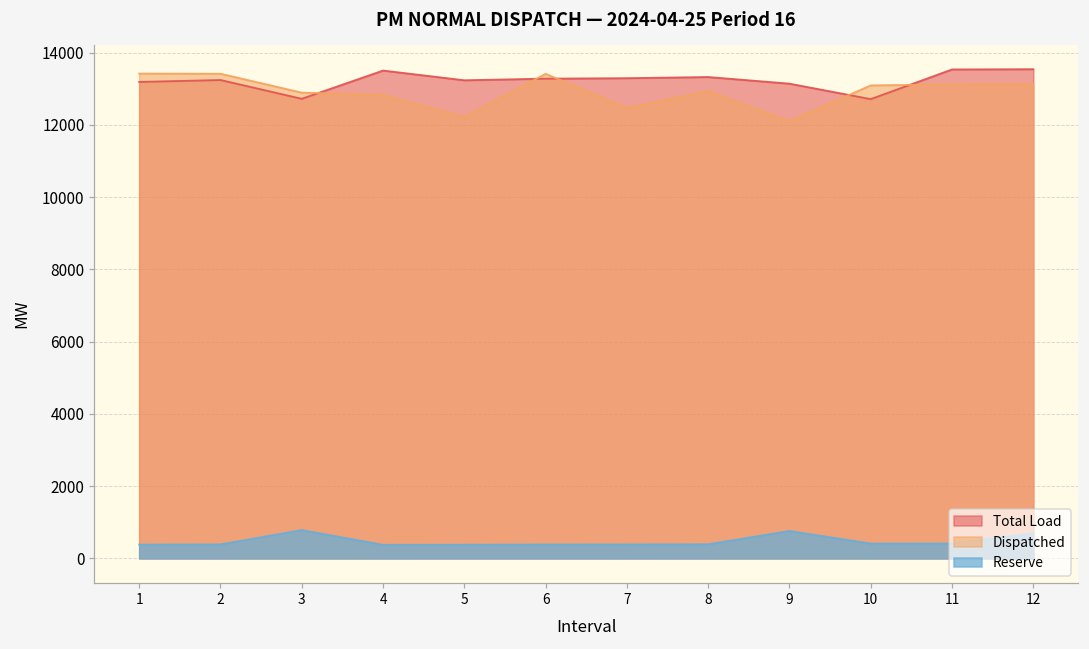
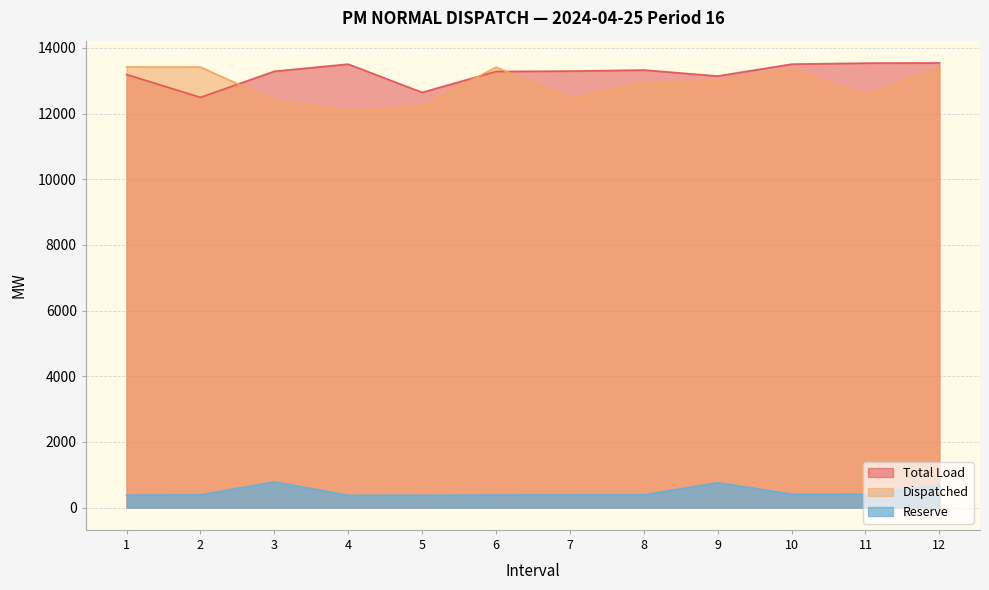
Total Load, 2: 13200 -> 12500
Total Load, 3: 12700 -> 13300
Dispatched, 3: 12900 -> 12400
Dispatched, 4: 12800 -> 12100
Total Load, 5: 13200 -> 12600
Dispatched, 9: 12100 -> 13000
Total Load, 10: 12700 -> 13500
Dispatched, 10: 13100 -> 13300
Dispatched, 11: 13100 -> 12600
Dispatched, 12: 13100 -> 13400
